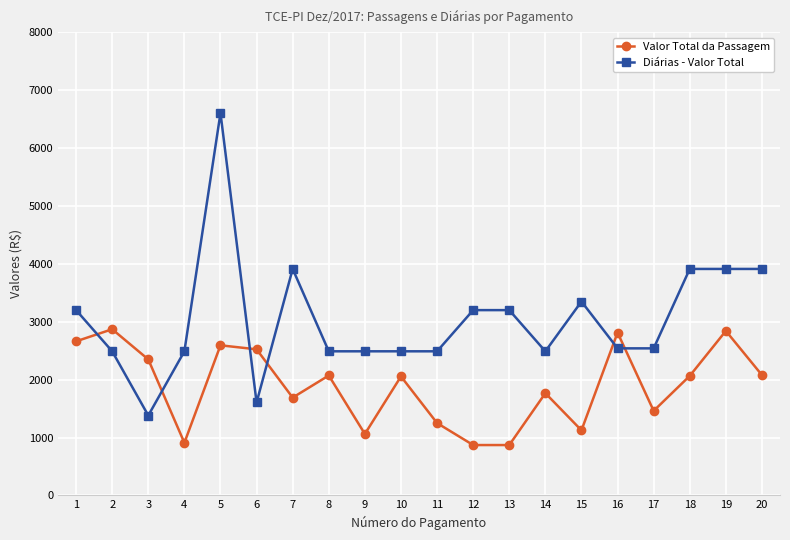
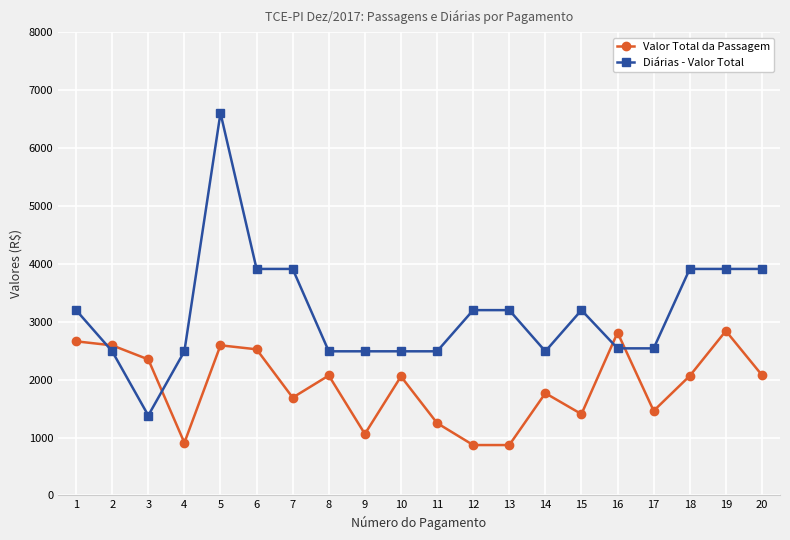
Valor Total da Passagem, 2: 2900 -> 2600
Diárias - Valor Total, 6: 1600 -> 3900
Valor Total da Passagem, 15: 1100 -> 1400
Diárias - Valor Total, 15: 3300 -> 3200
